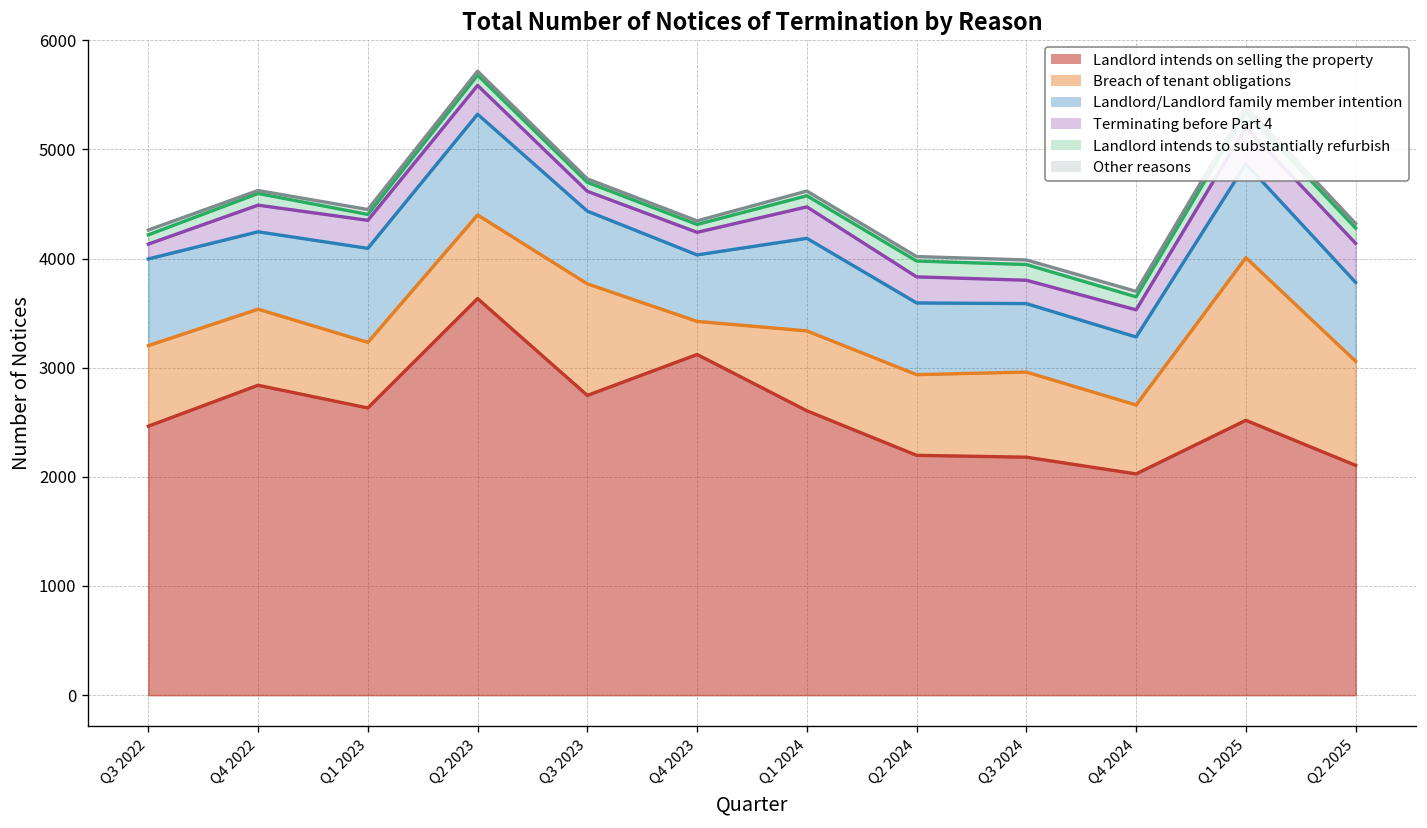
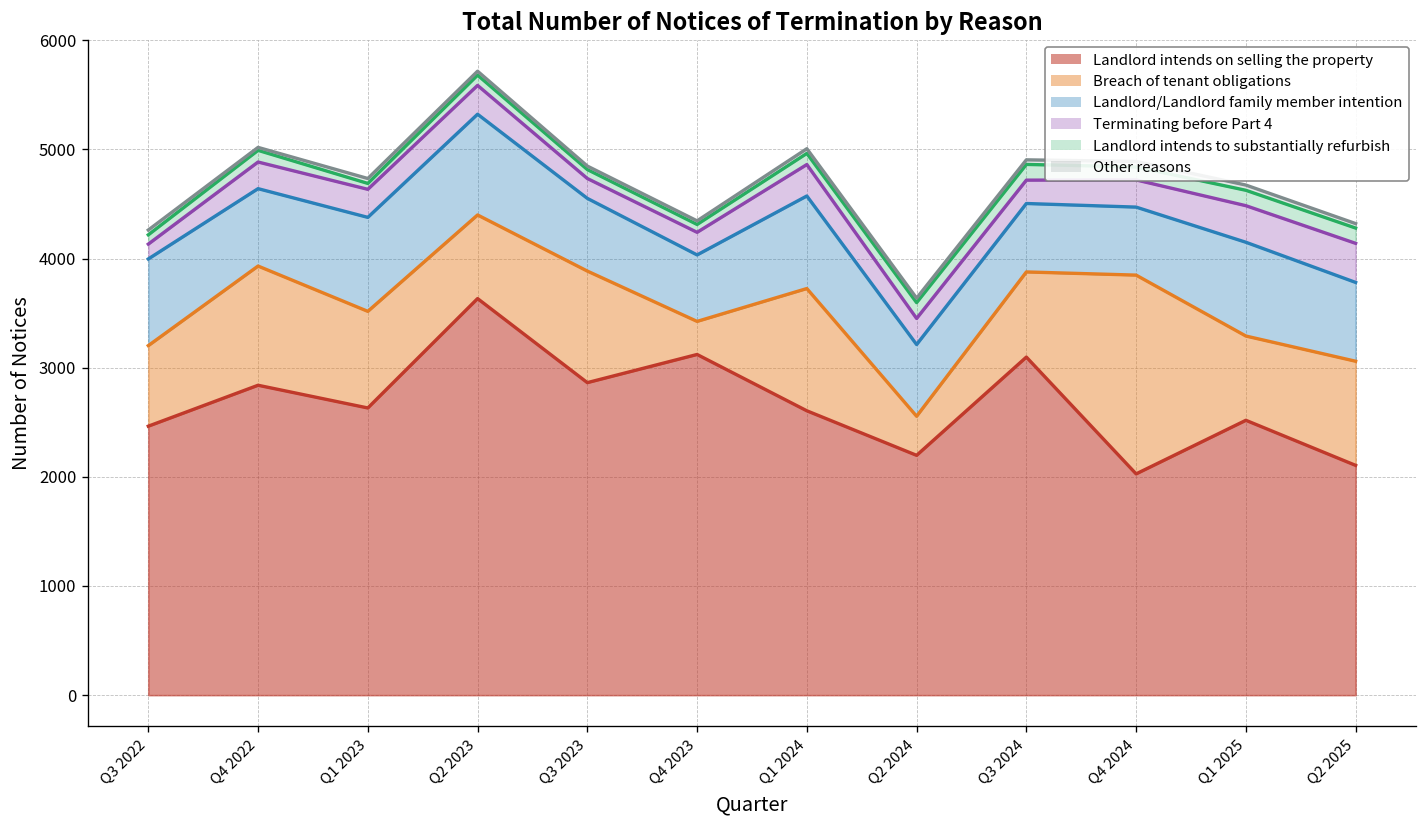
Breach of tenant obligations, Q4 2022: 700 -> 1100
Breach of tenant obligations, Q1 2023: 600 -> 900
Landlord intends on selling the property, Q3 2023: 2700 -> 2900
Breach of tenant obligations, Q1 2024: 700 -> 1100
Breach of tenant obligations, Q2 2024: 700 -> 400
Landlord intends on selling the property, Q3 2024: 2200 -> 3100
Breach of tenant obligations, Q4 2024: 600 -> 1800
Breach of tenant obligations, Q1 2025: 1500 -> 800
